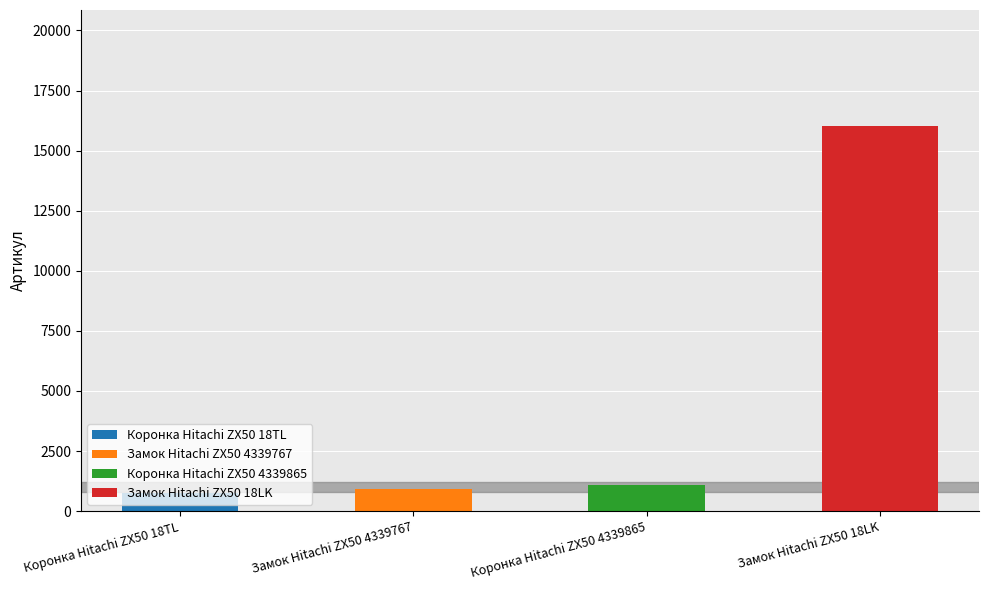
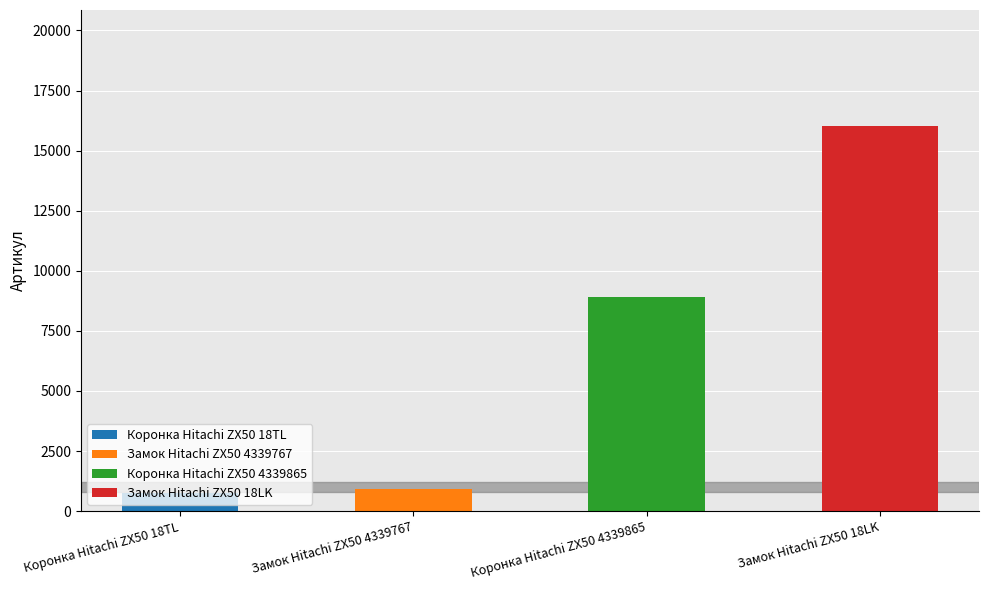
Коронка Hitachi ZX50 4339865: 1100 -> 8900
